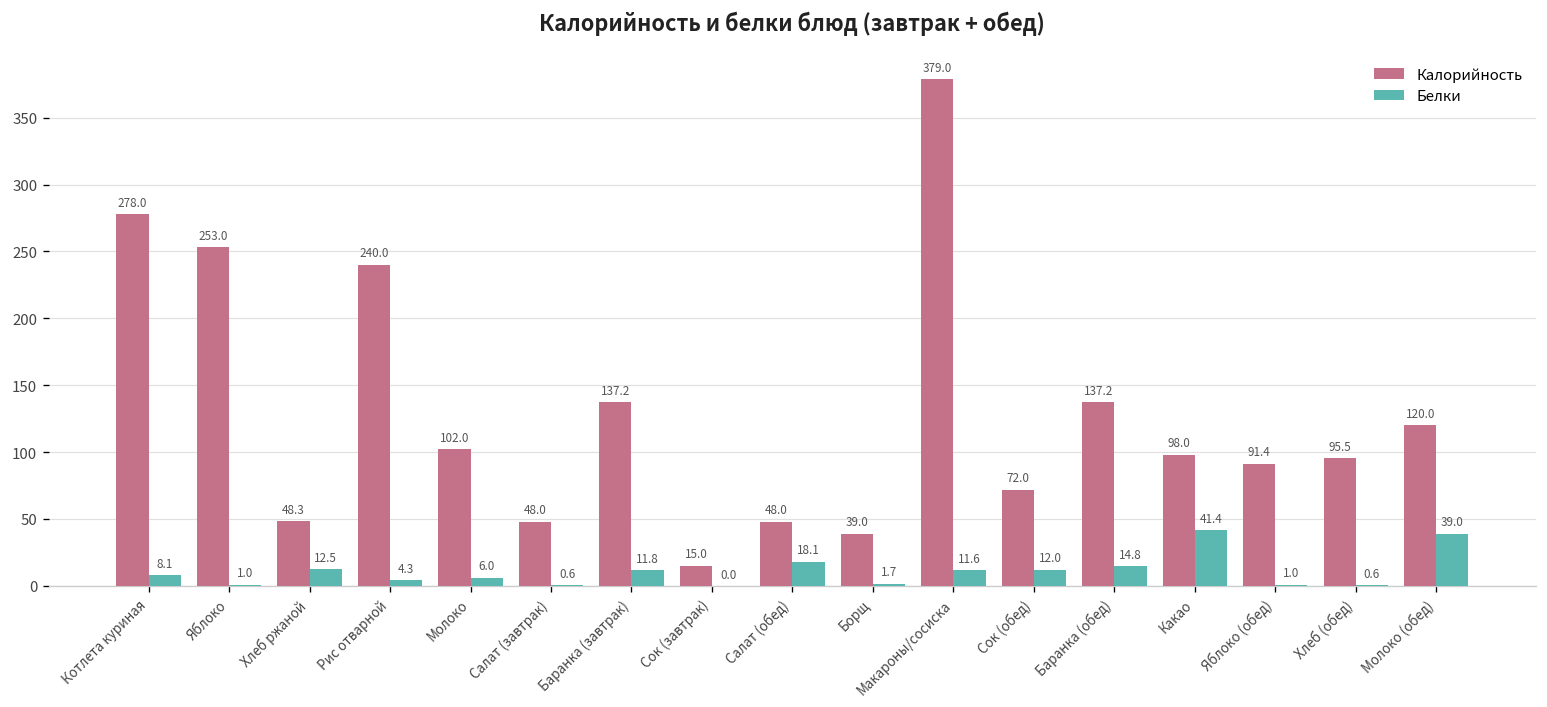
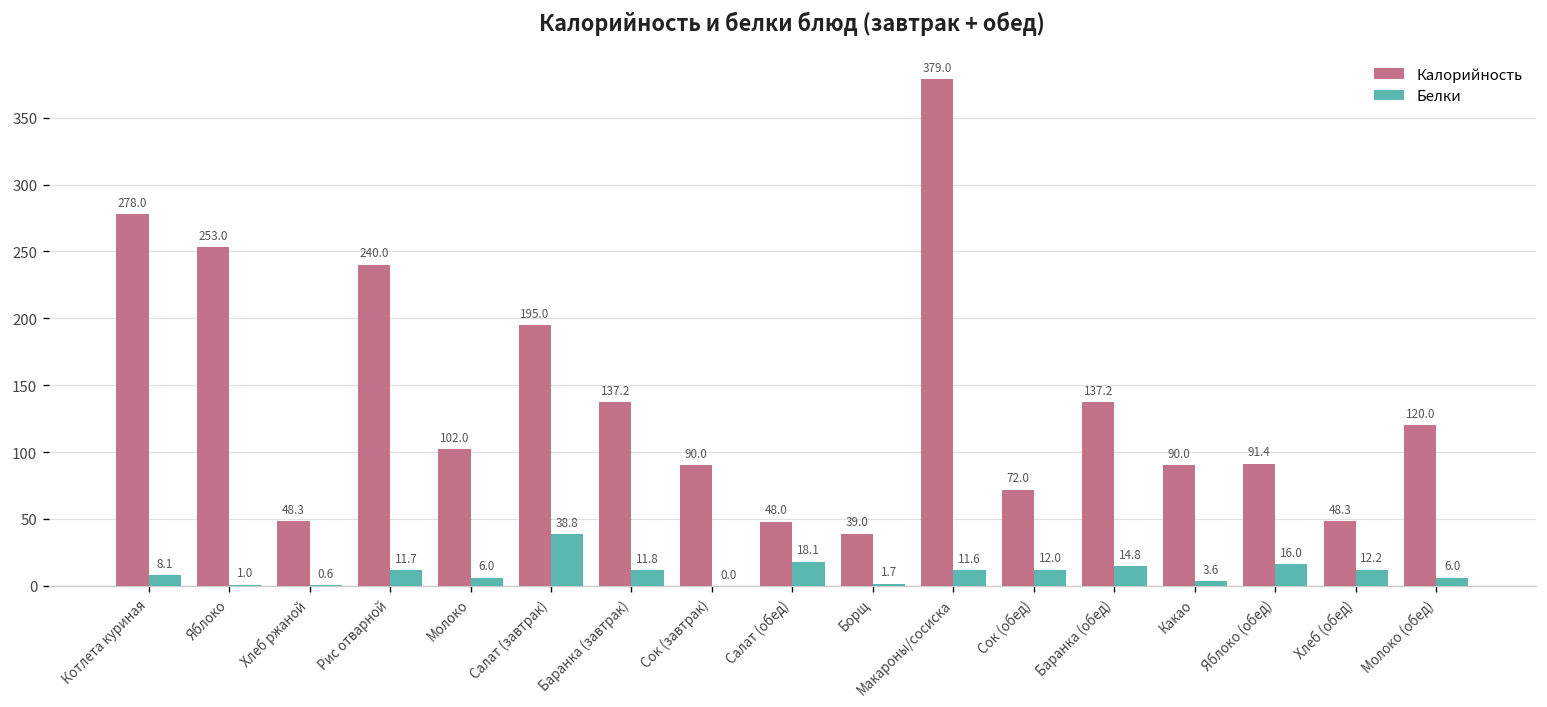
Белки, Хлеб ржаной: 12.5 -> 0.6
Белки, Рис отварной: 4.3 -> 11.7
Калорийность, Салат (завтрак): 48.0 -> 195.0
Белки, Салат (завтрак): 0.6 -> 38.8
Калорийность, Сок (завтрак): 15.0 -> 90.0
Калорийность, Какао: 98.0 -> 90.0
Белки, Какао: 41.4 -> 3.6
Белки, Яблоко (обед): 1.0 -> 16.0
Калорийность, Хлеб (обед): 95.5 -> 48.3
Белки, Хлеб (обед): 0.6 -> 12.2
Белки, Молоко (обед): 39.0 -> 6.0
